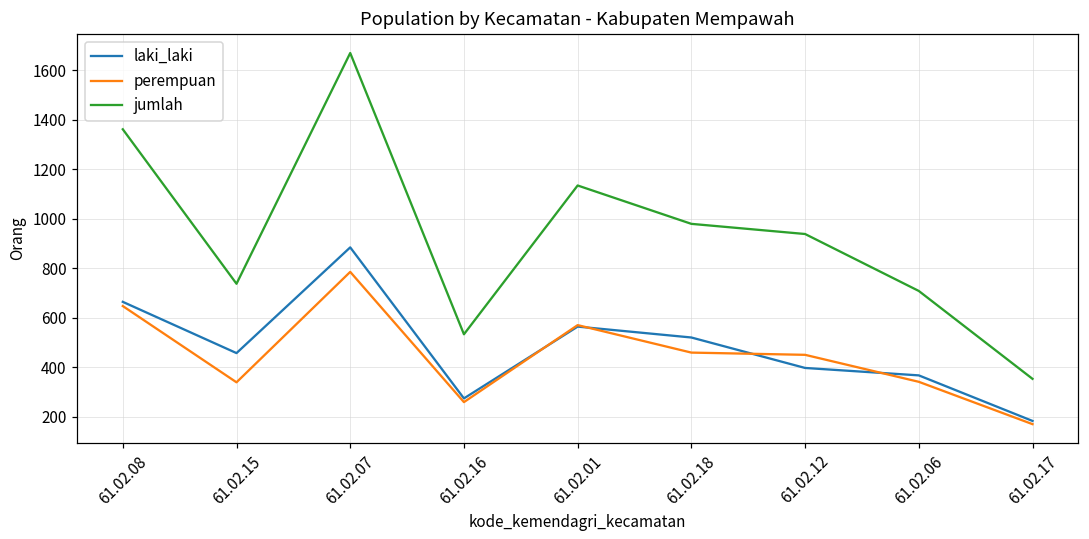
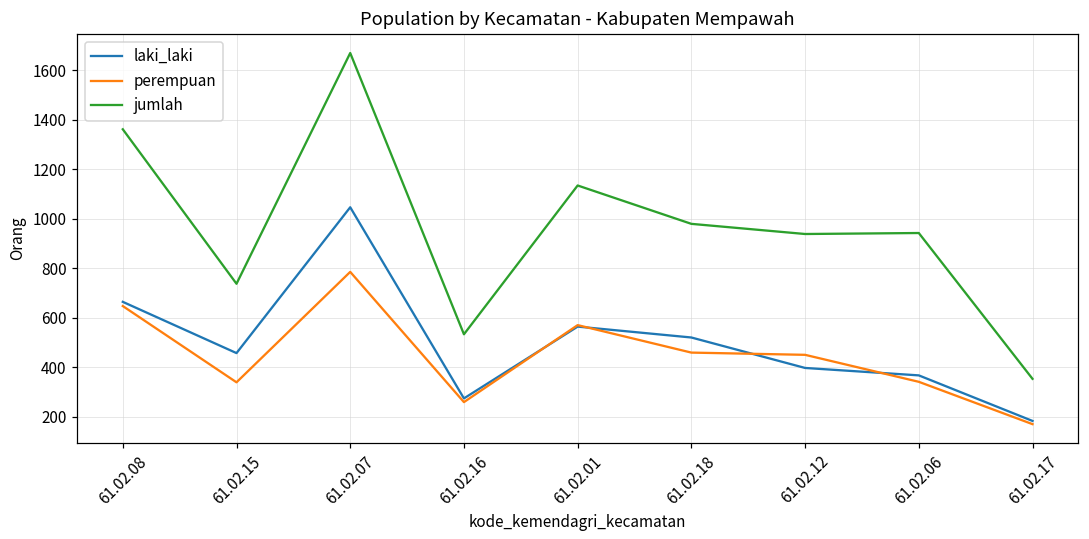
laki_laki, 61.02.07: 880 -> 1050
jumlah, 61.02.06: 710 -> 940
